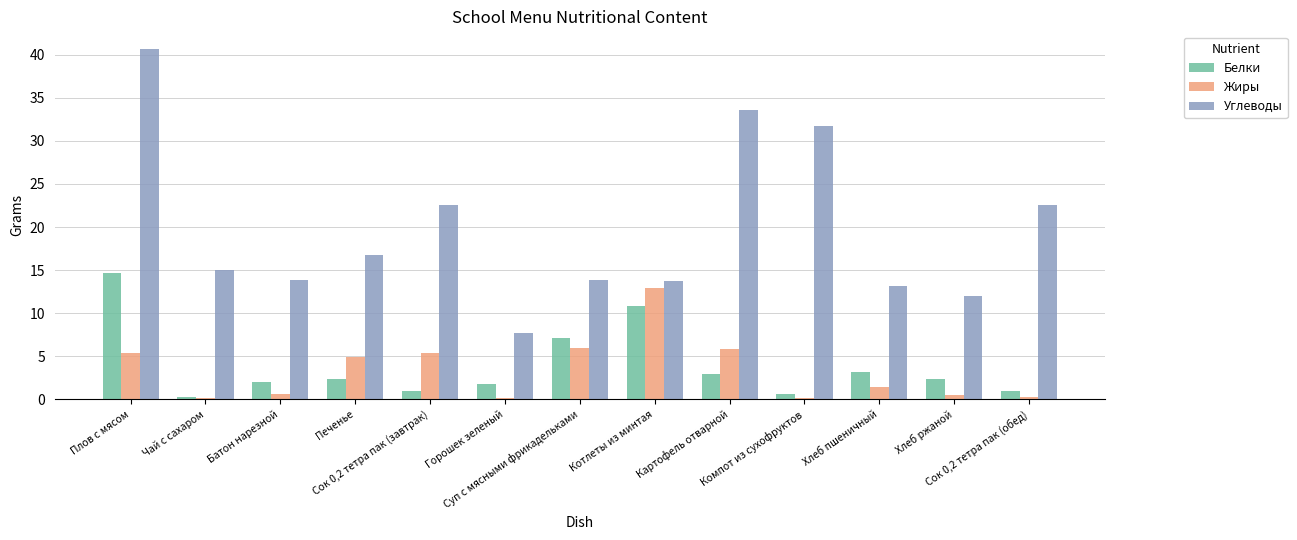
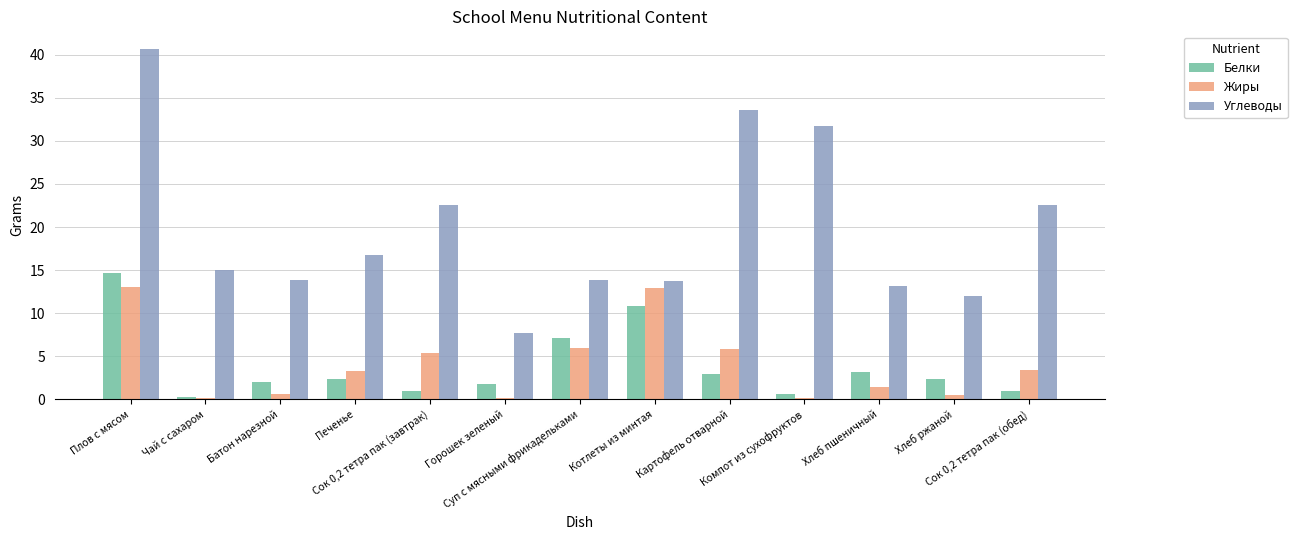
Жиры, Плов с мясом: 5 -> 13
Жиры, Печенье: 5 -> 3
Жиры, Сок 0,2 тетра пак (обед): 0 -> 3
